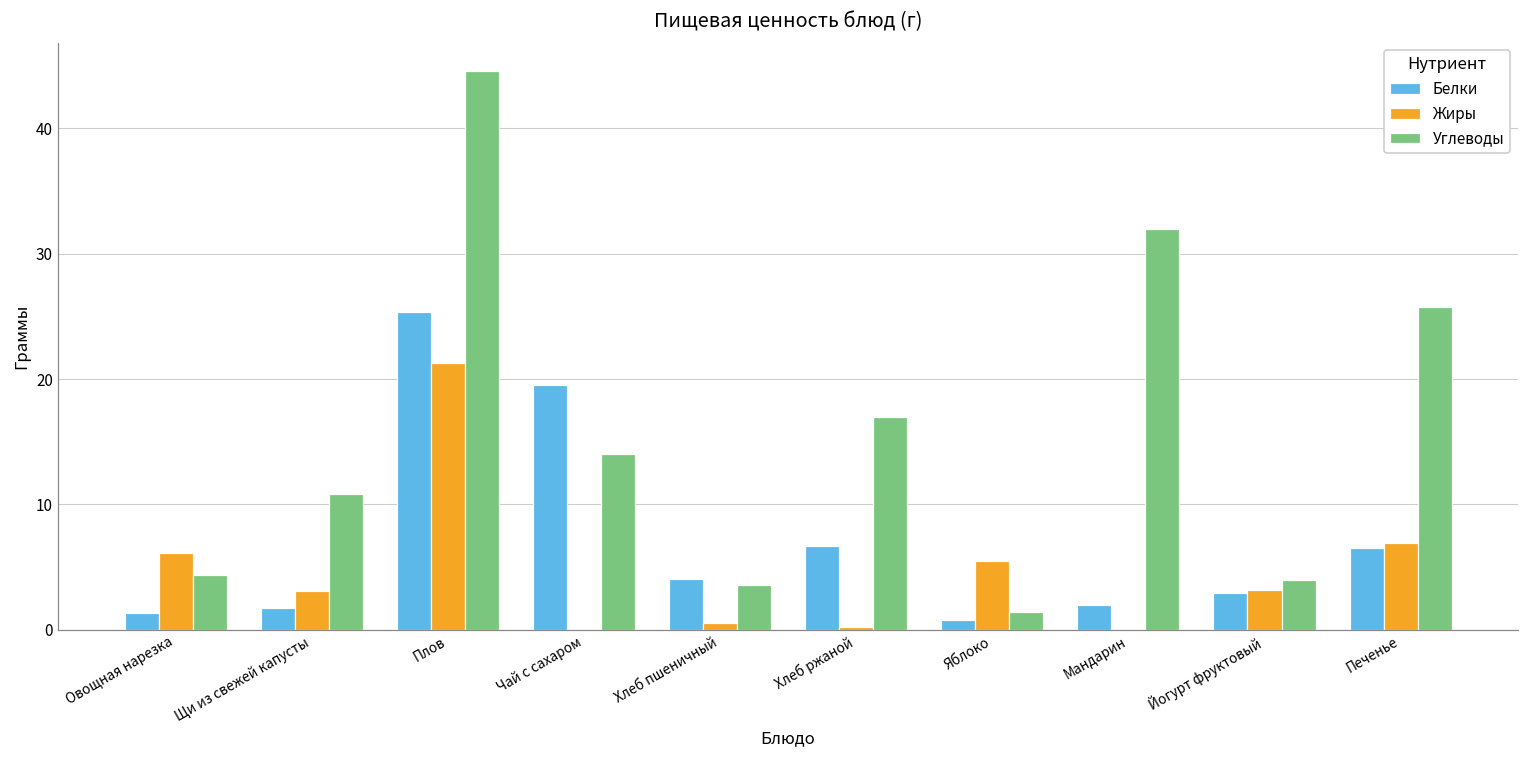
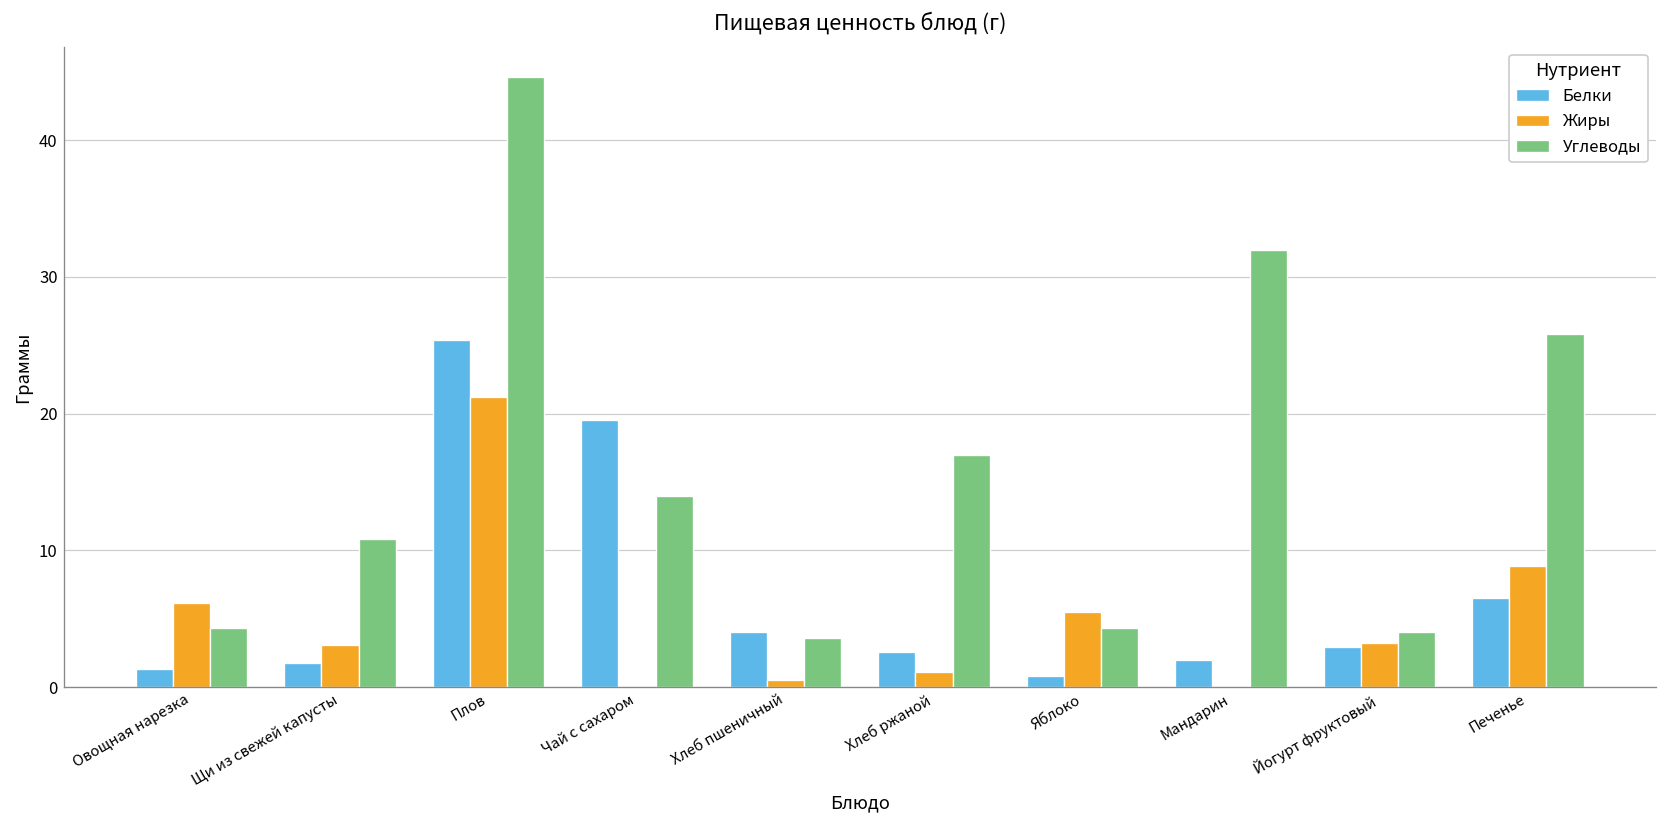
Белки, Хлеб ржаной: 6.7 -> 2.6
Жиры, Хлеб ржаной: 0.3 -> 1.1
Углеводы, Яблоко: 1.4 -> 4.3
Жиры, Печенье: 6.9 -> 8.8
